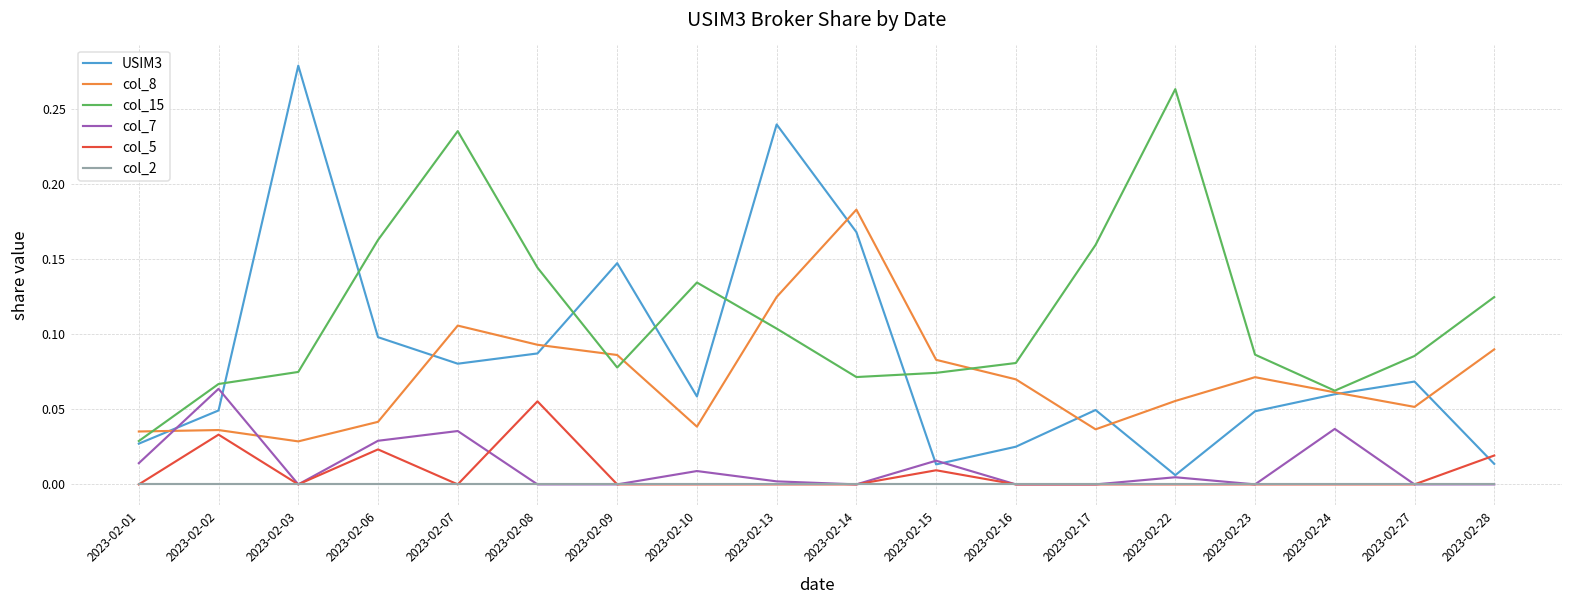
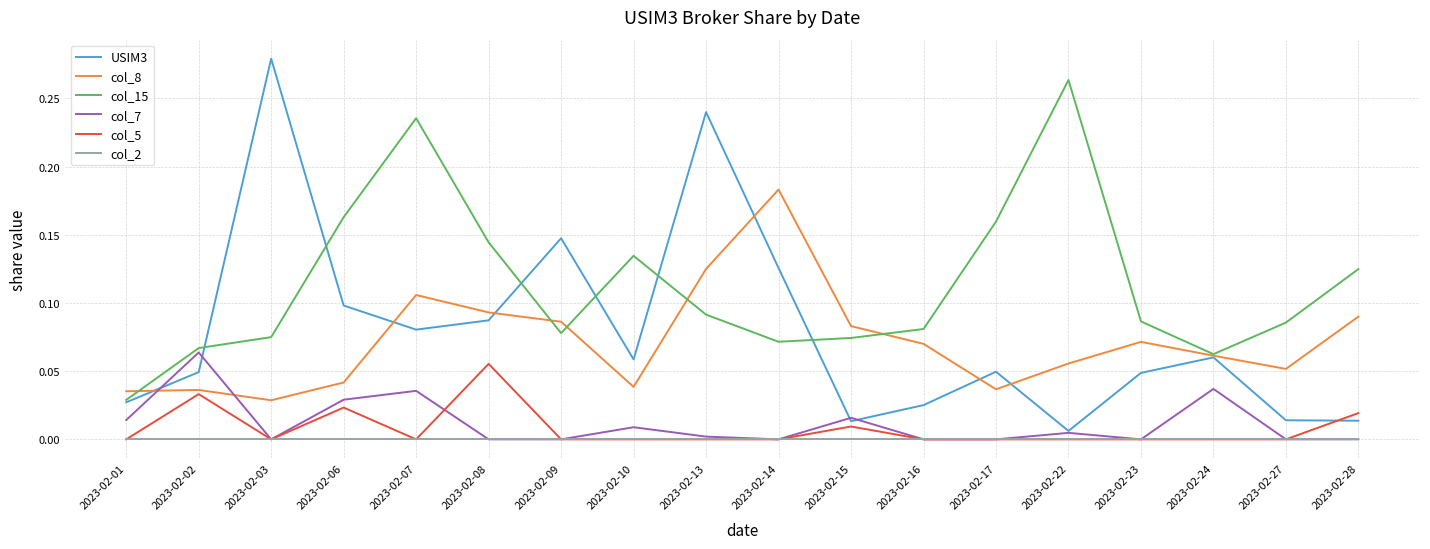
col_15, 2023-02-13: 0.104 -> 0.091
USIM3, 2023-02-14: 0.168 -> 0.126
USIM3, 2023-02-27: 0.069 -> 0.014
